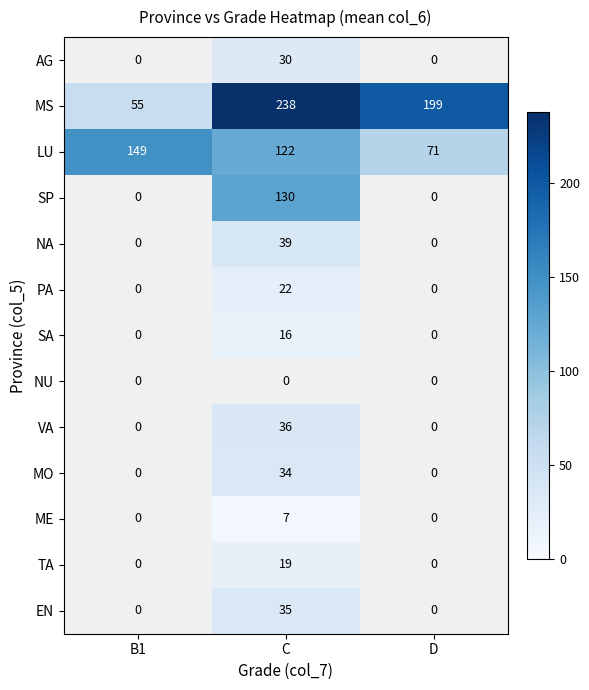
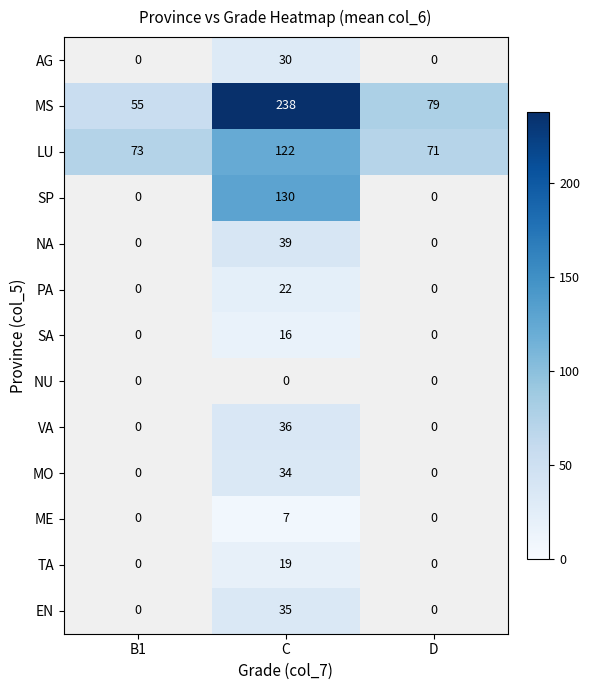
MS, D: 199 -> 79
LU, B1: 149 -> 73
